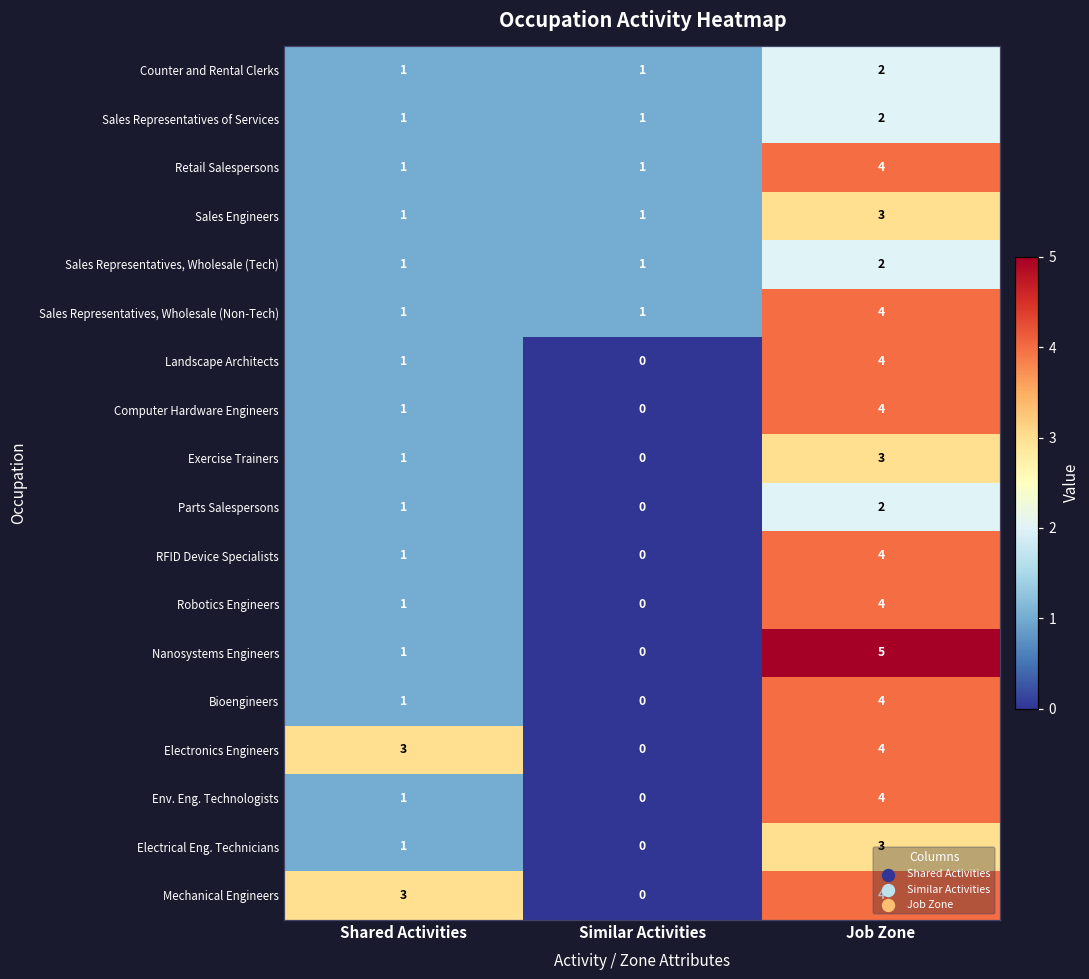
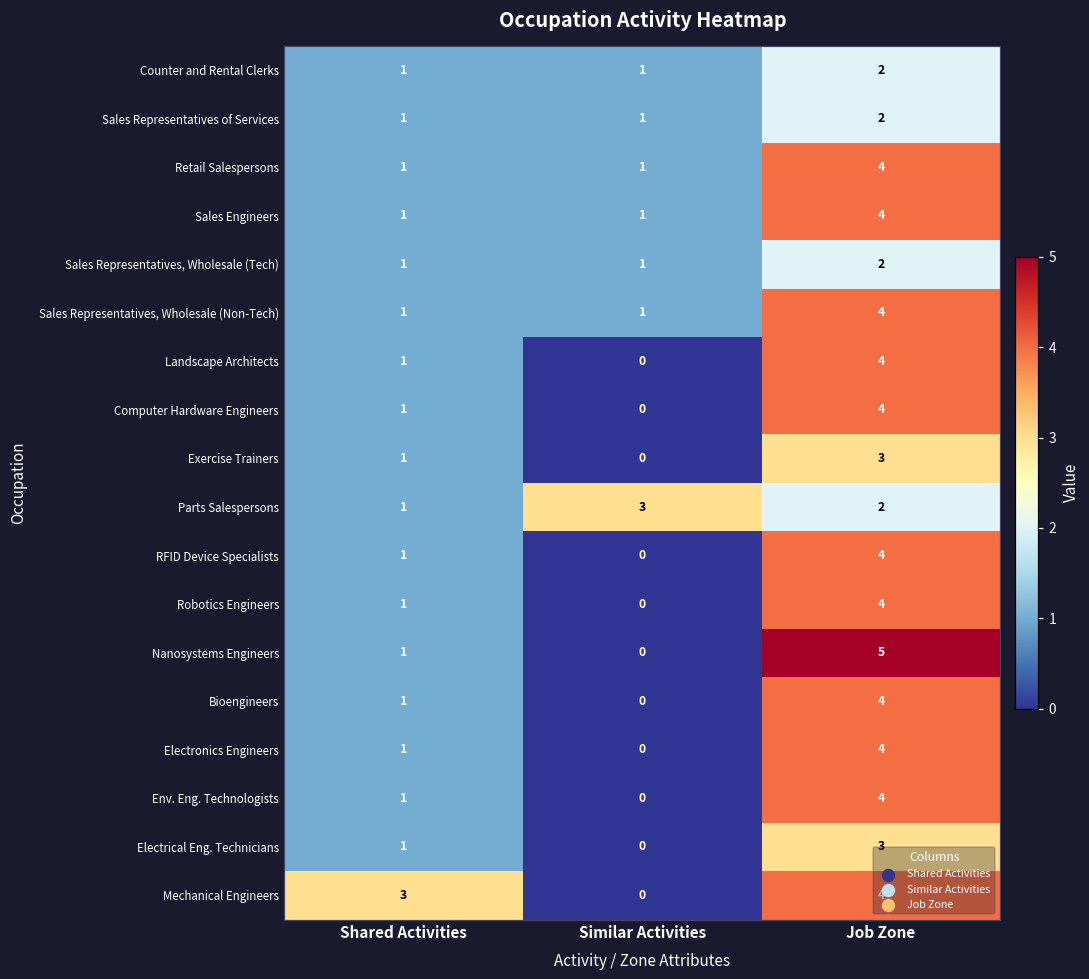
Sales Engineers, Job Zone: 3 -> 4
Parts Salespersons, Similar Activities: 0 -> 3
Electronics Engineers, Shared Activities: 3 -> 1
